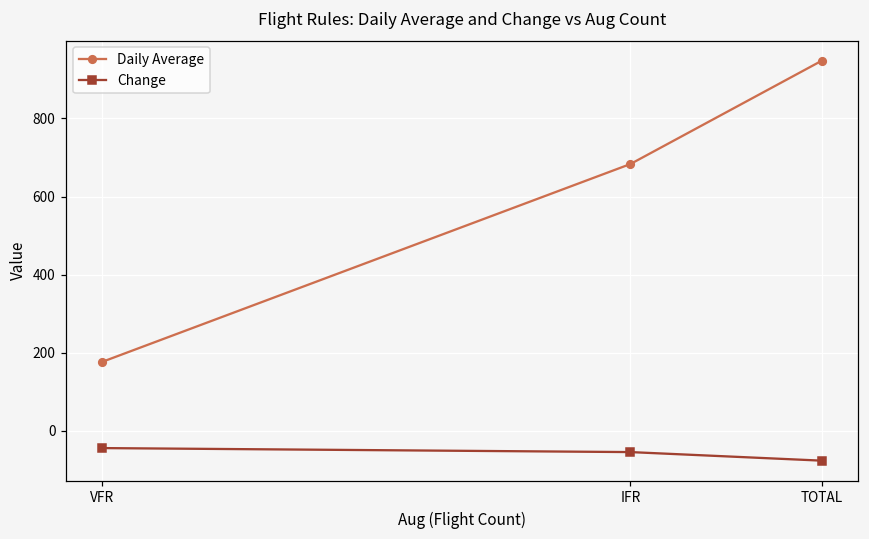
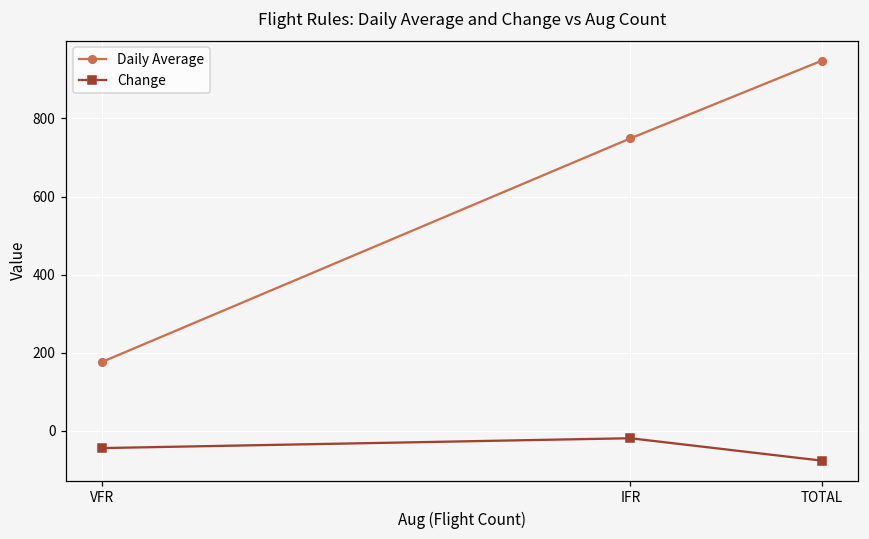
Daily Average, IFR: 680 -> 750
Change, IFR: -60 -> -20
